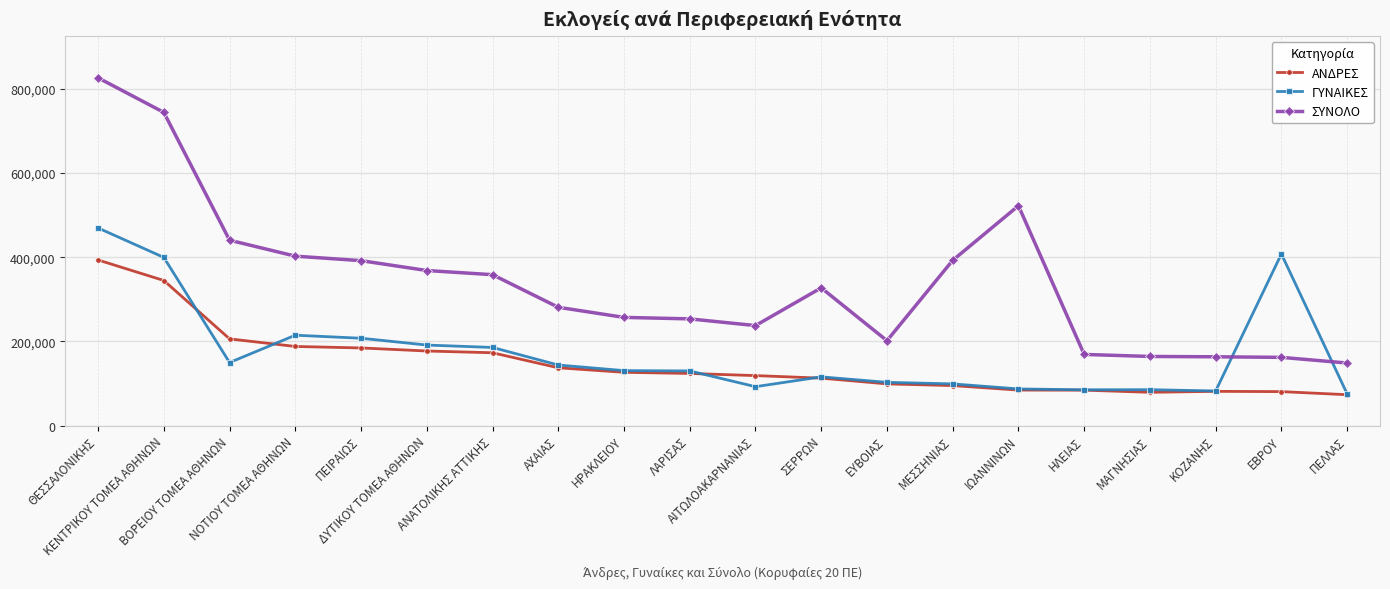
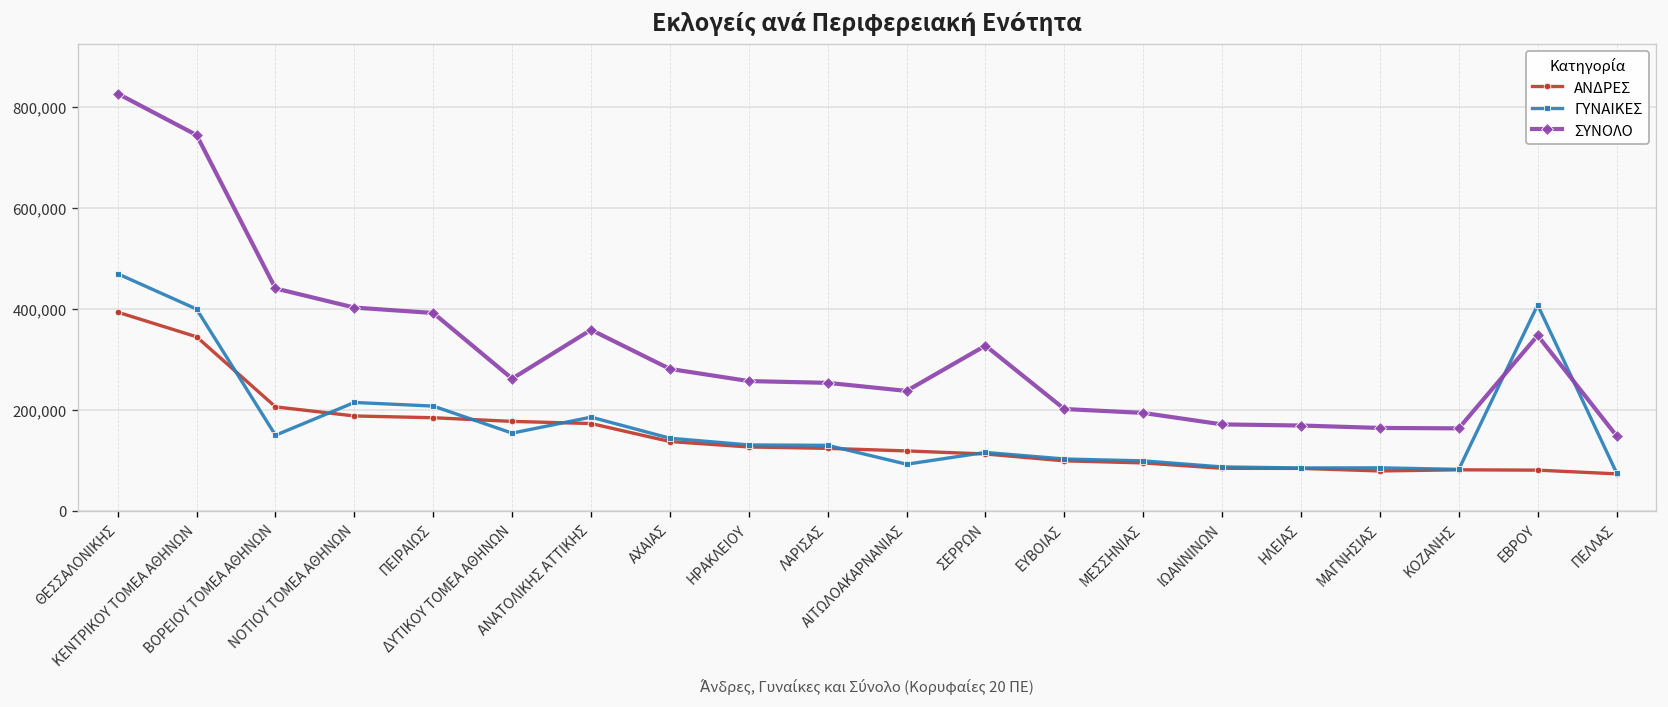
ΓΥΝΑΙΚΕΣ, ΔΥΤΙΚΟΥ ΤΟΜΕΑ ΑΘΗΝΩΝ: 190,000 -> 150,000
ΣΥΝΟΛΟ, ΔΥΤΙΚΟΥ ΤΟΜΕΑ ΑΘΗΝΩΝ: 370,000 -> 260,000
ΣΥΝΟΛΟ, ΜΕΣΣΗΝΙΑΣ: 390,000 -> 190,000
ΣΥΝΟΛΟ, ΙΩΑΝΝΙΝΩΝ: 520,000 -> 170,000
ΣΥΝΟΛΟ, ΕΒΡΟΥ: 160,000 -> 350,000
